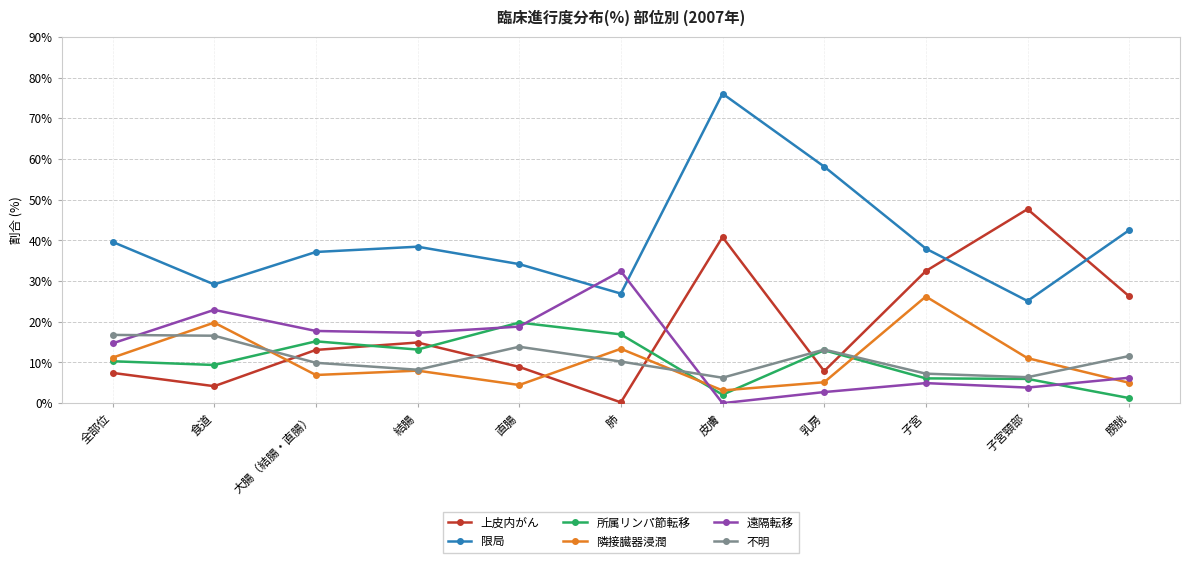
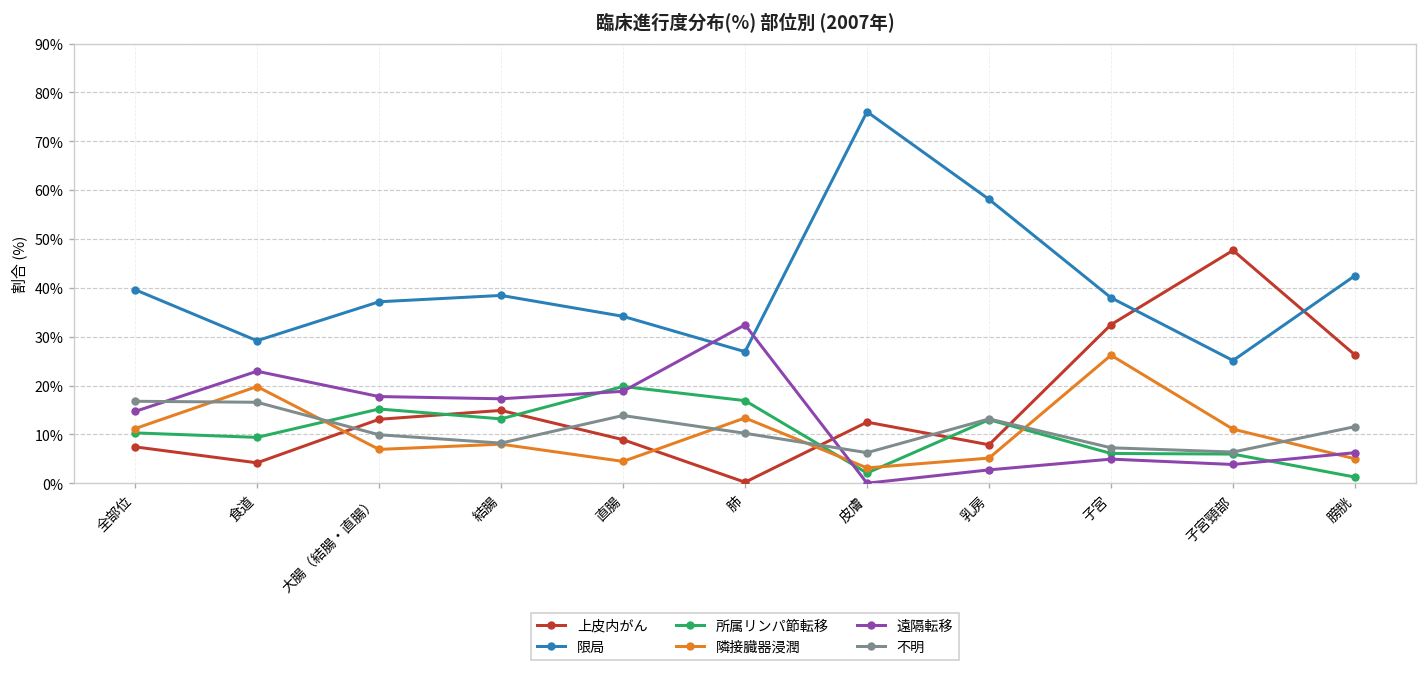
上皮内がん, 皮膚: 41% -> 13%
